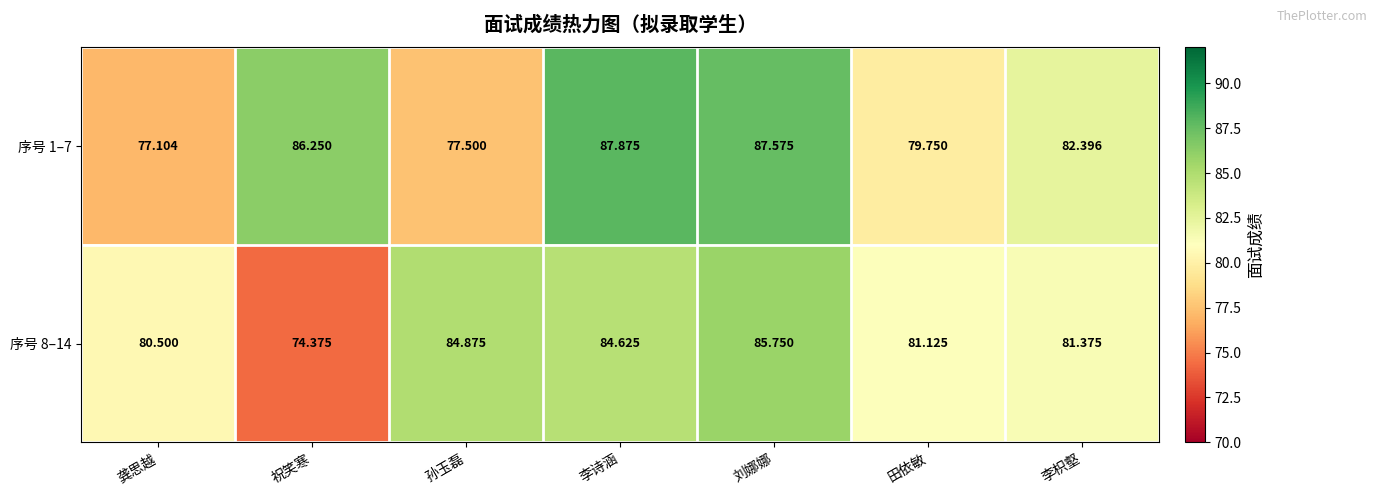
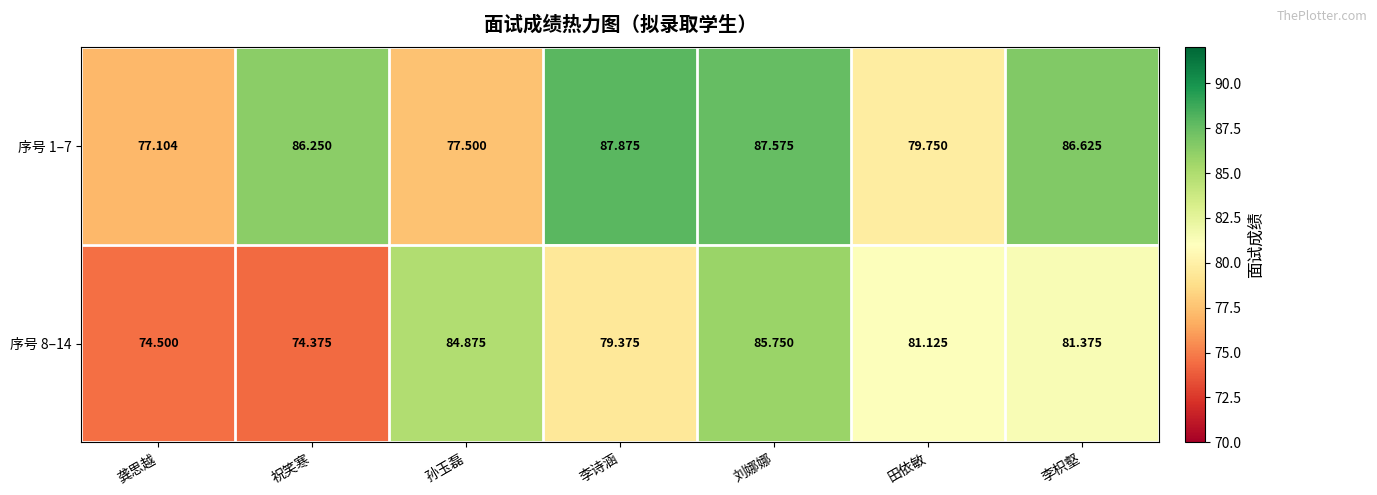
序号 1–7, 李枳壑: 82.396 -> 86.625
序号 8–14, 龚思越: 80.500 -> 74.500
序号 8–14, 李诗涵: 84.625 -> 79.375
